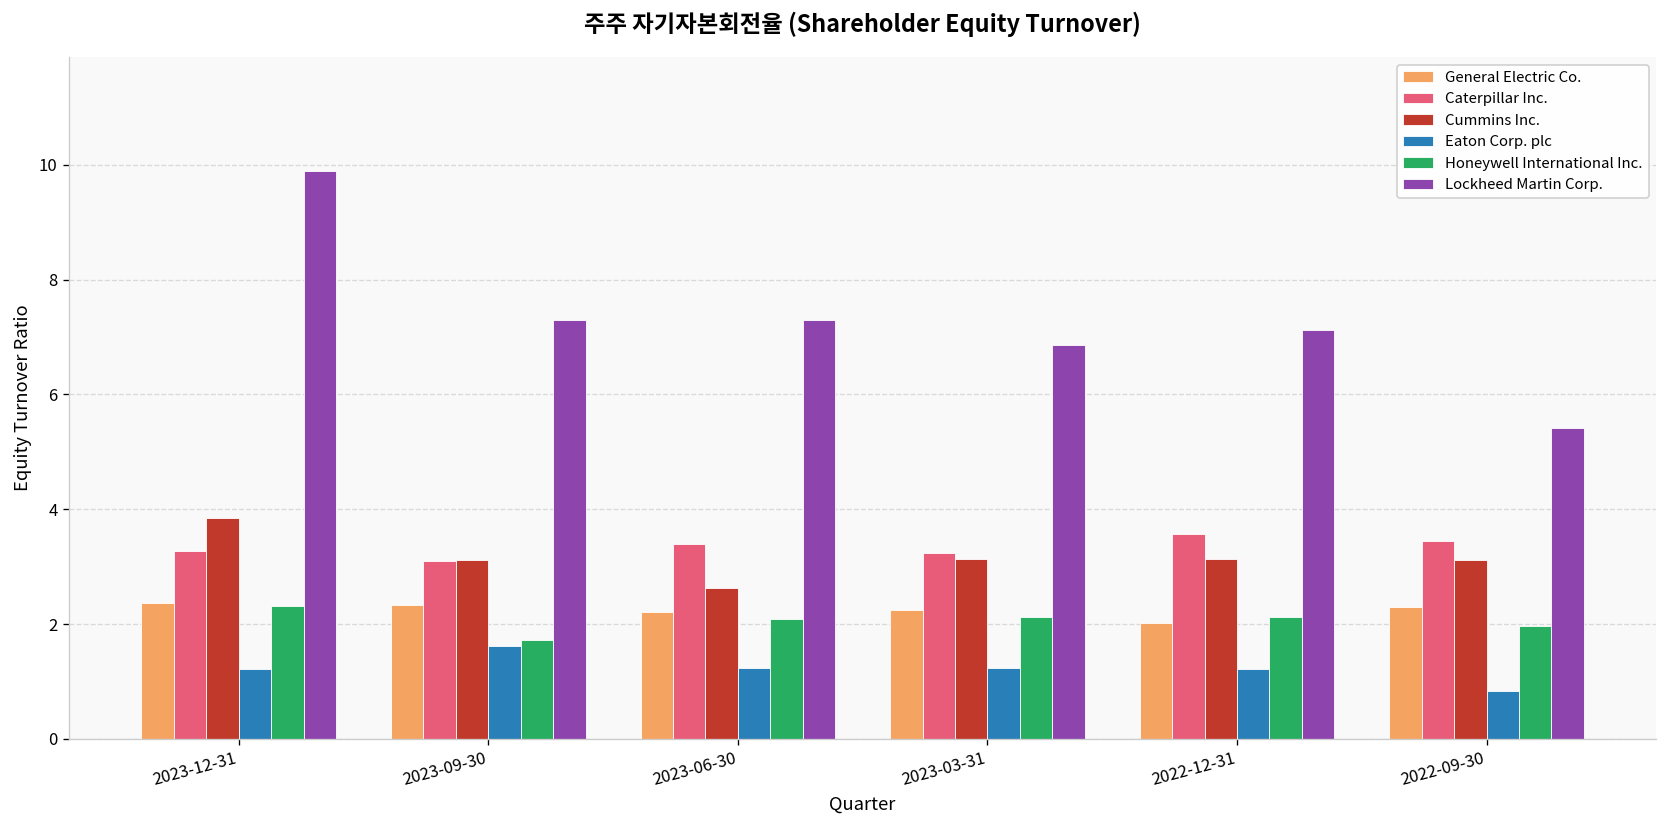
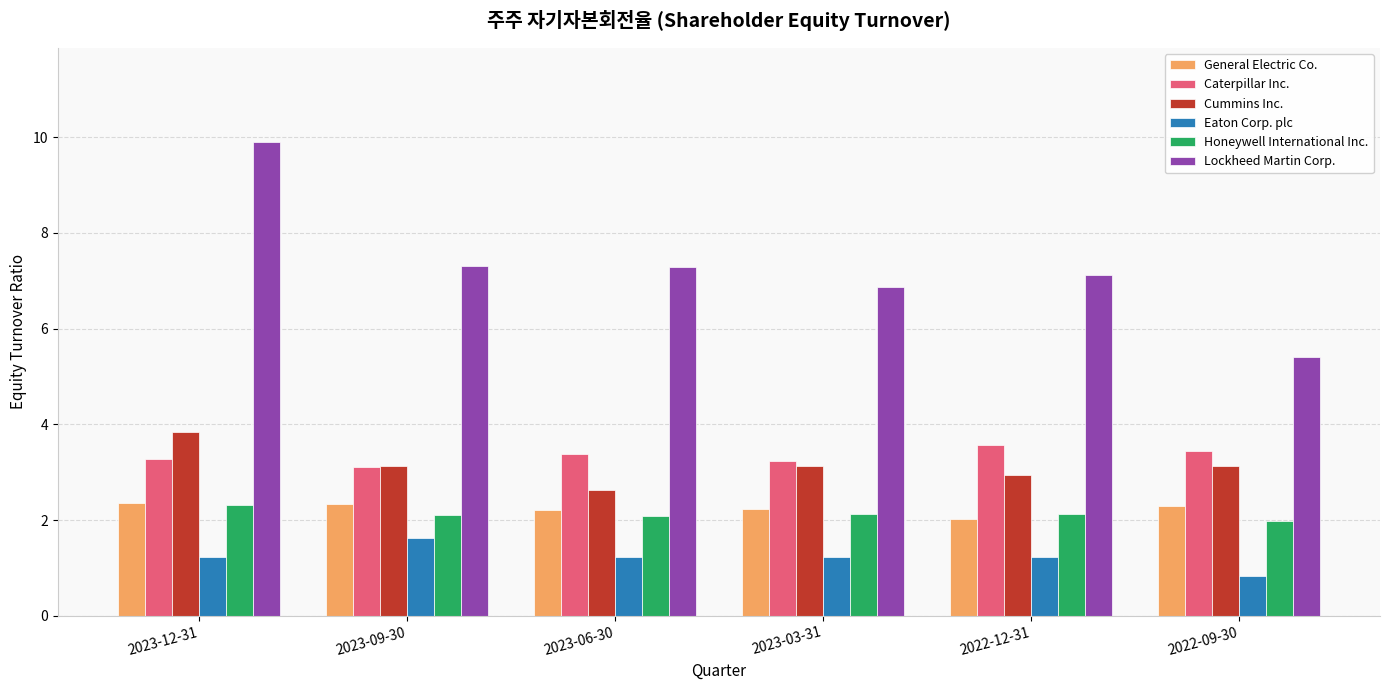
Honeywell International Inc., 2023-09-30: 1.7 -> 2.1
Cummins Inc., 2022-12-31: 3.1 -> 3.0
